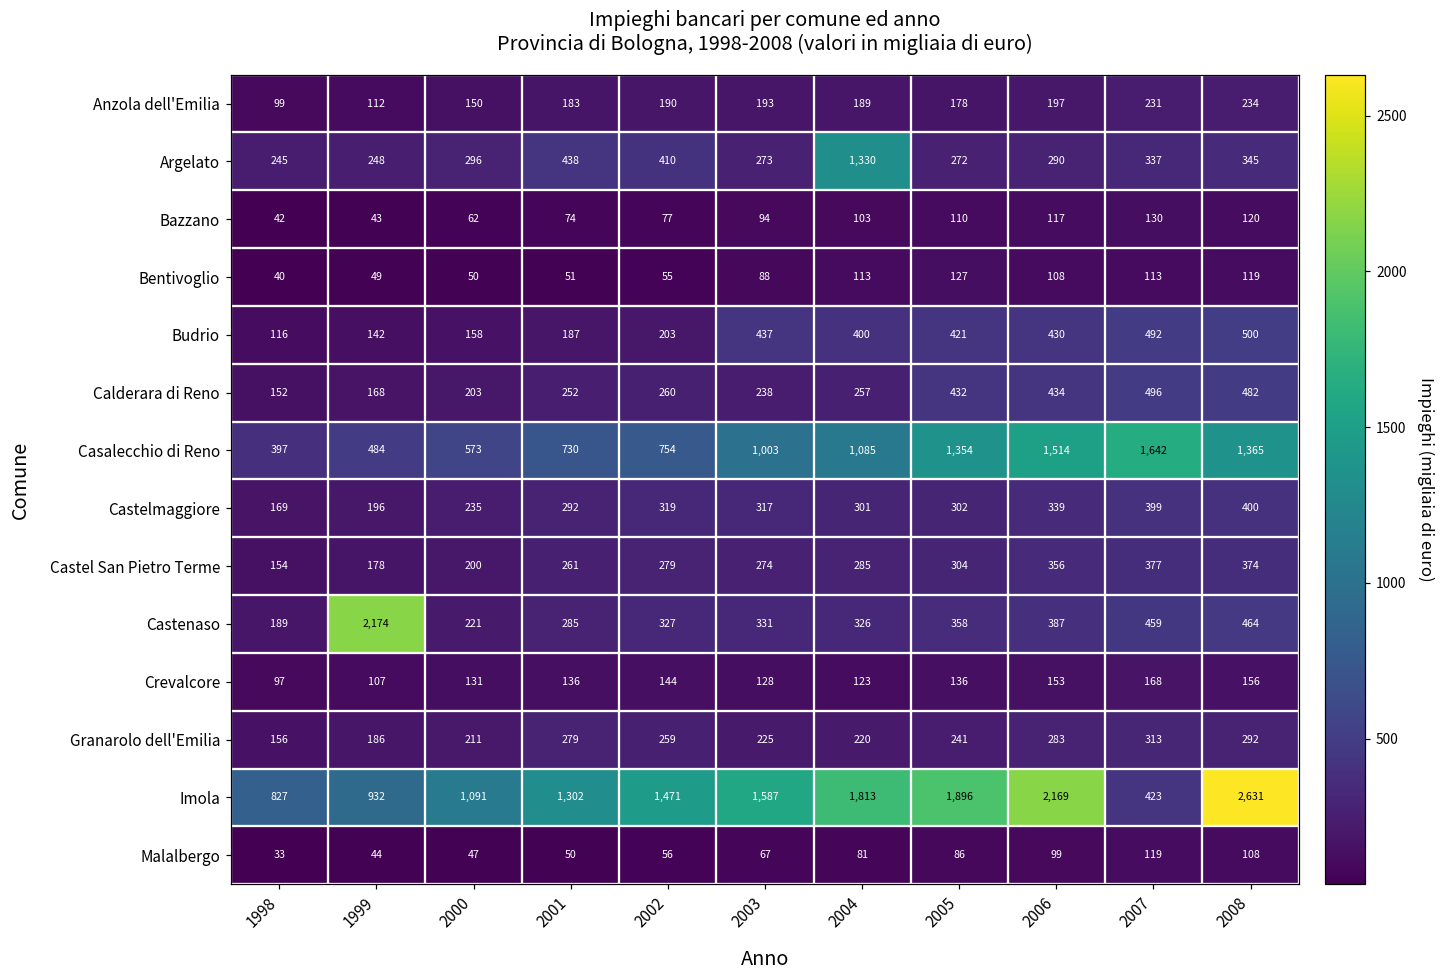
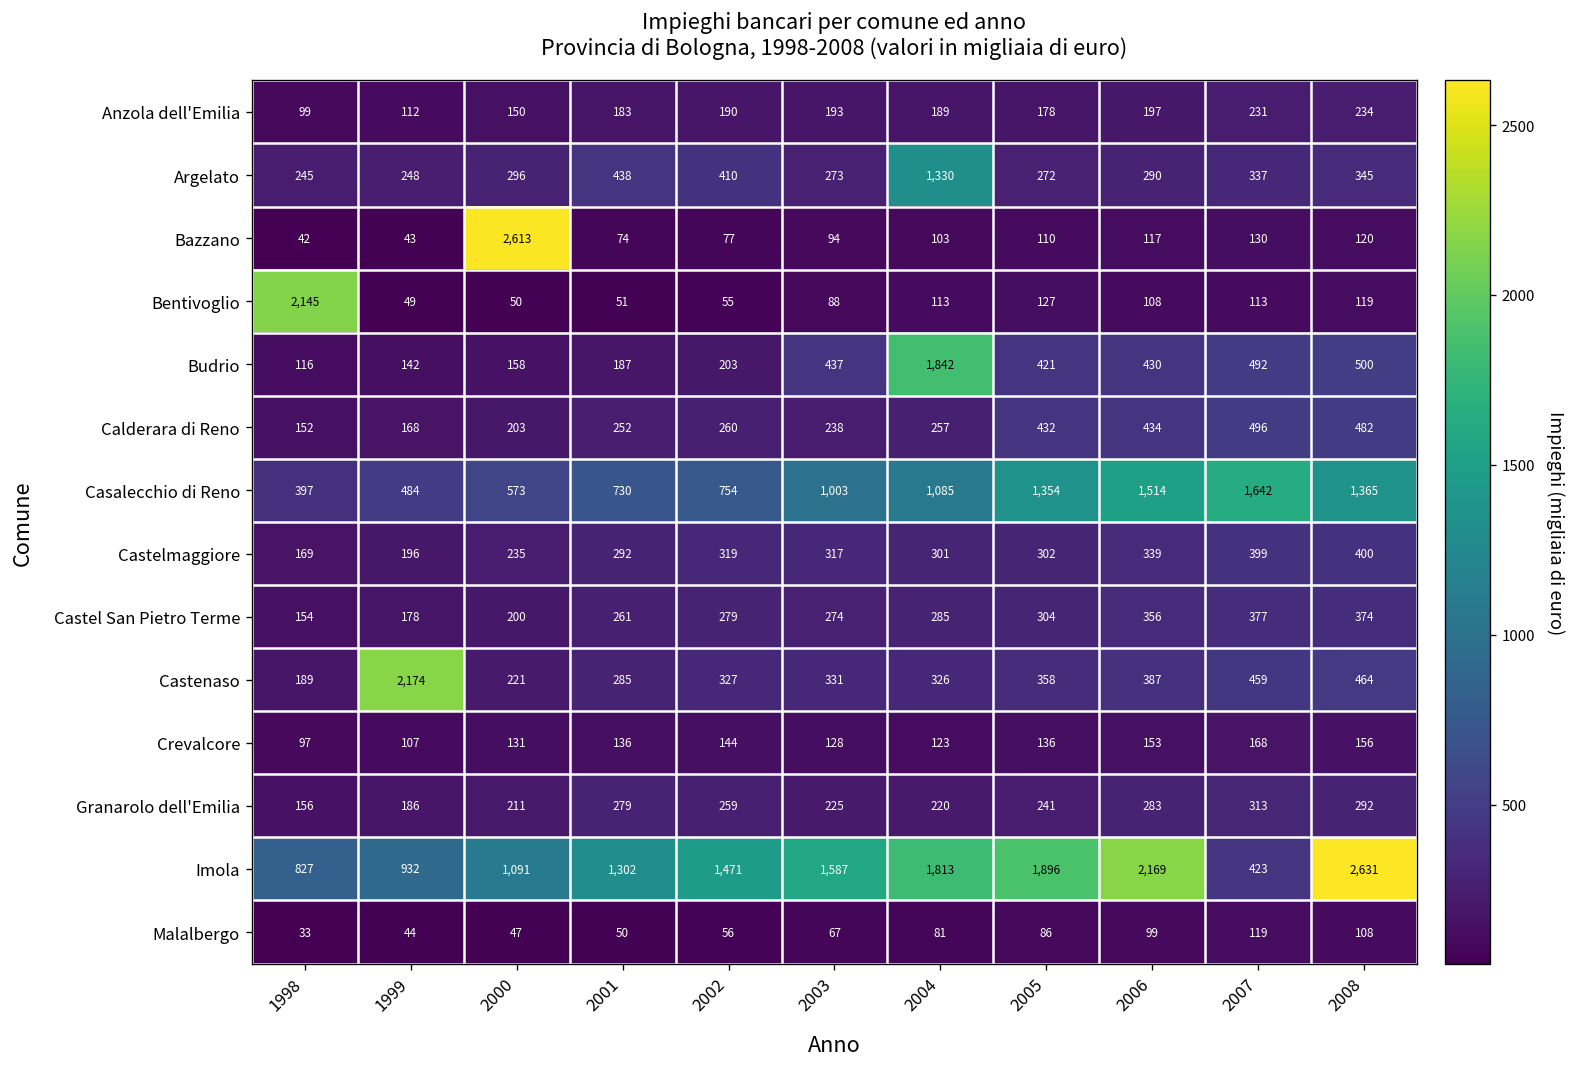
Bazzano, 2000: 62 -> 2,613
Bentivoglio, 1998: 40 -> 2,145
Budrio, 2004: 400 -> 1,842
